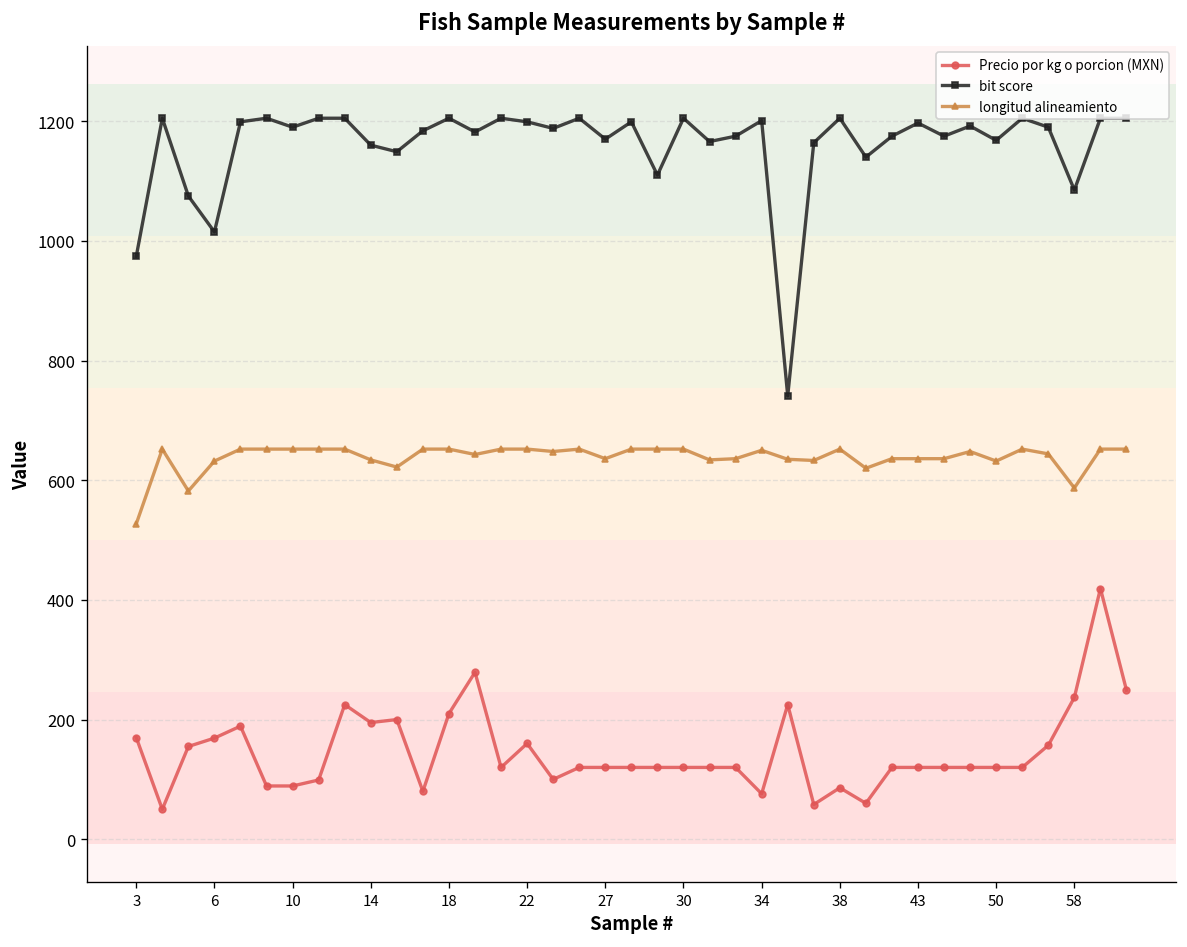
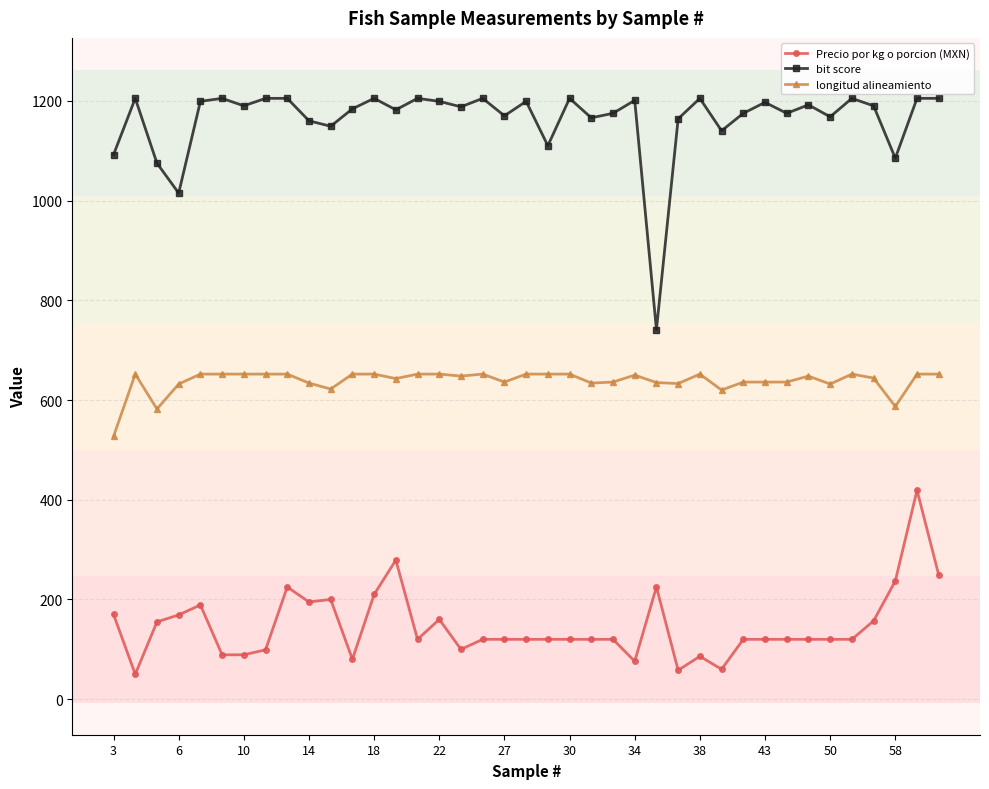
bit score, 3: 970 -> 1090
